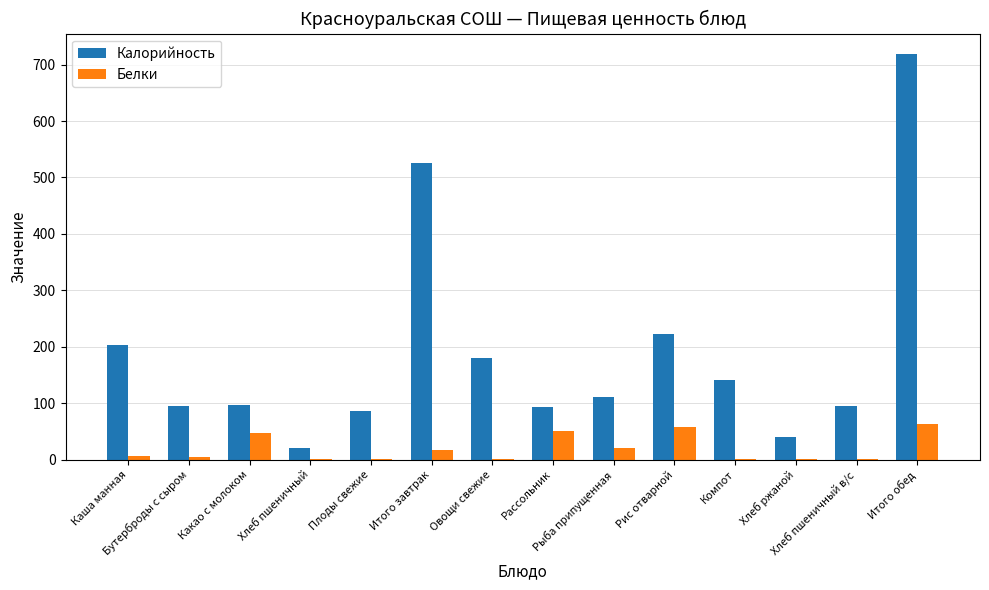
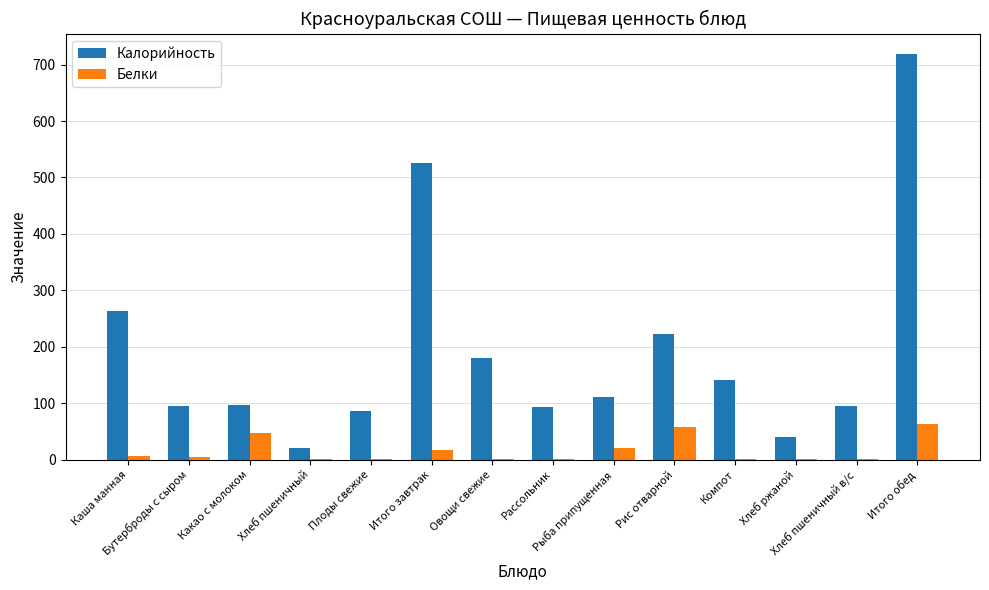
Калорийность, Каша манная: 200 -> 260
Белки, Рассольник: 50 -> 0
